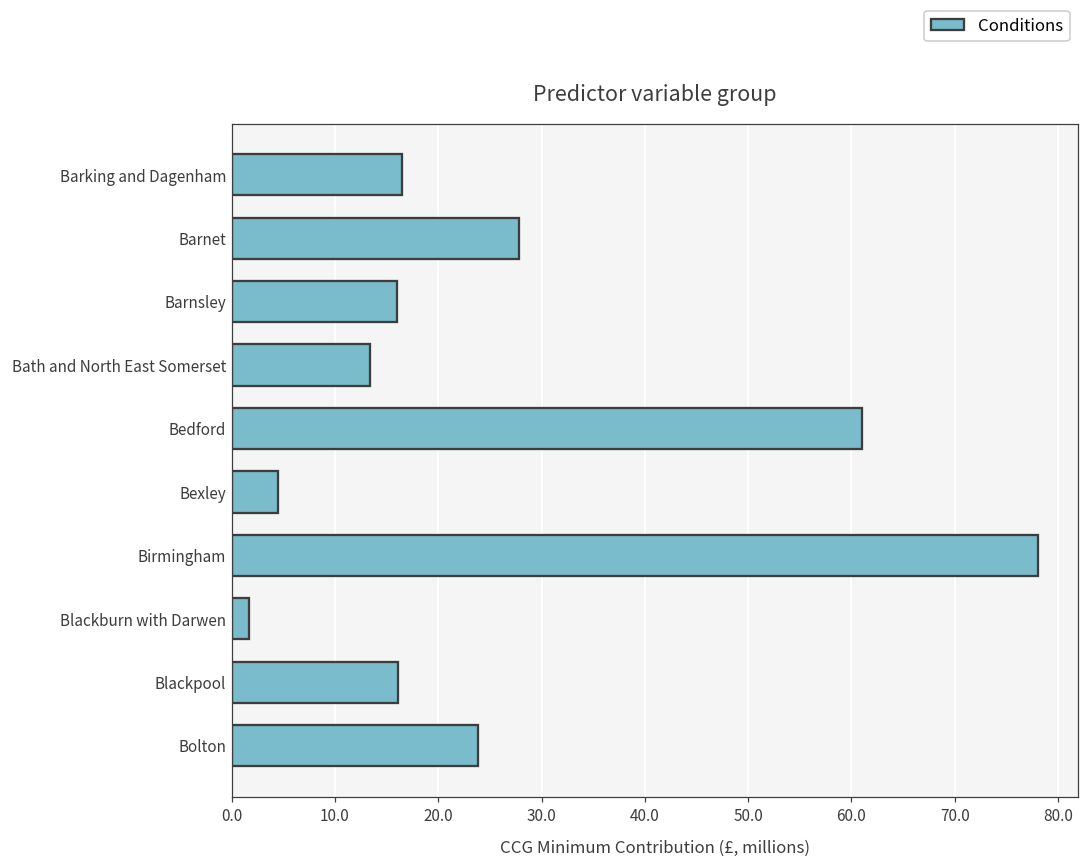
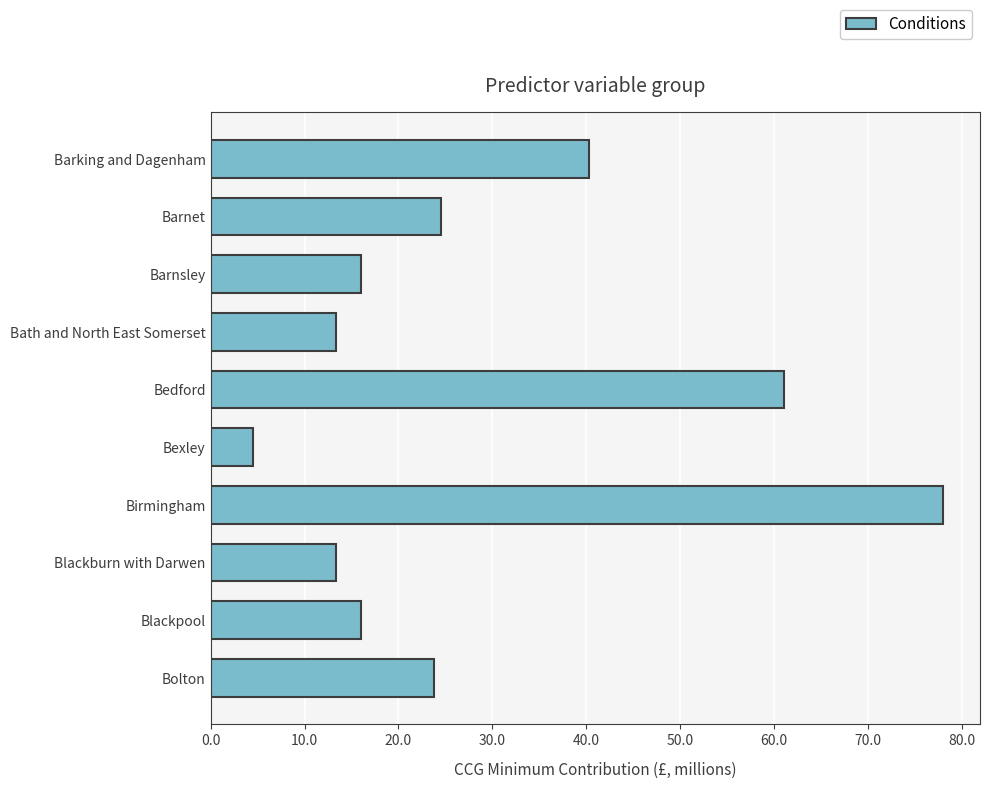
Barking and Dagenham: 17 -> 40
Barnet: 28 -> 25
Blackburn with Darwen: 2 -> 13
